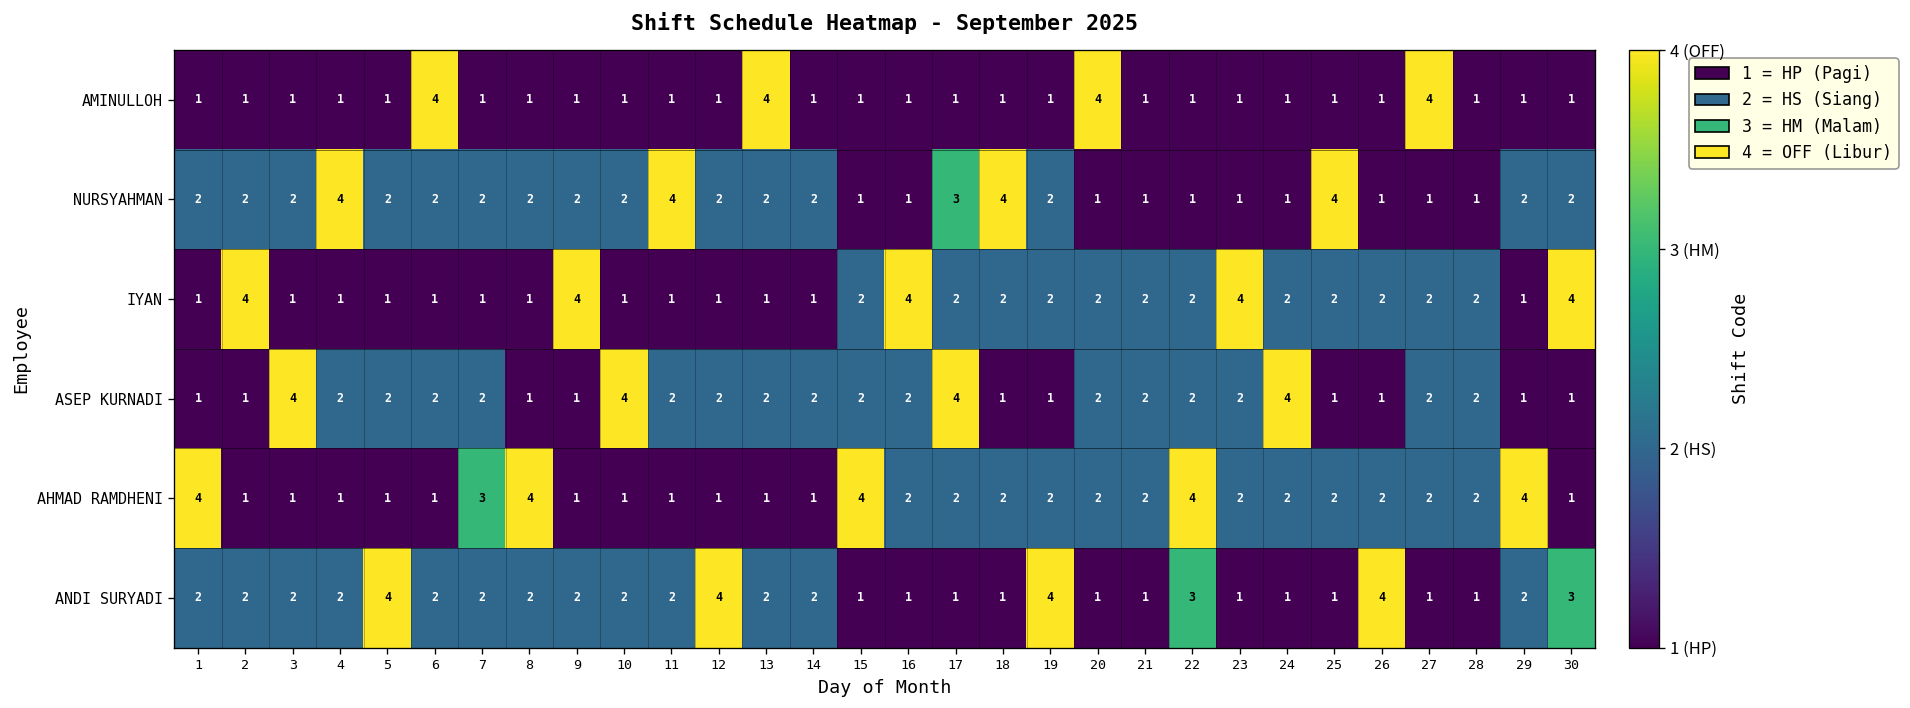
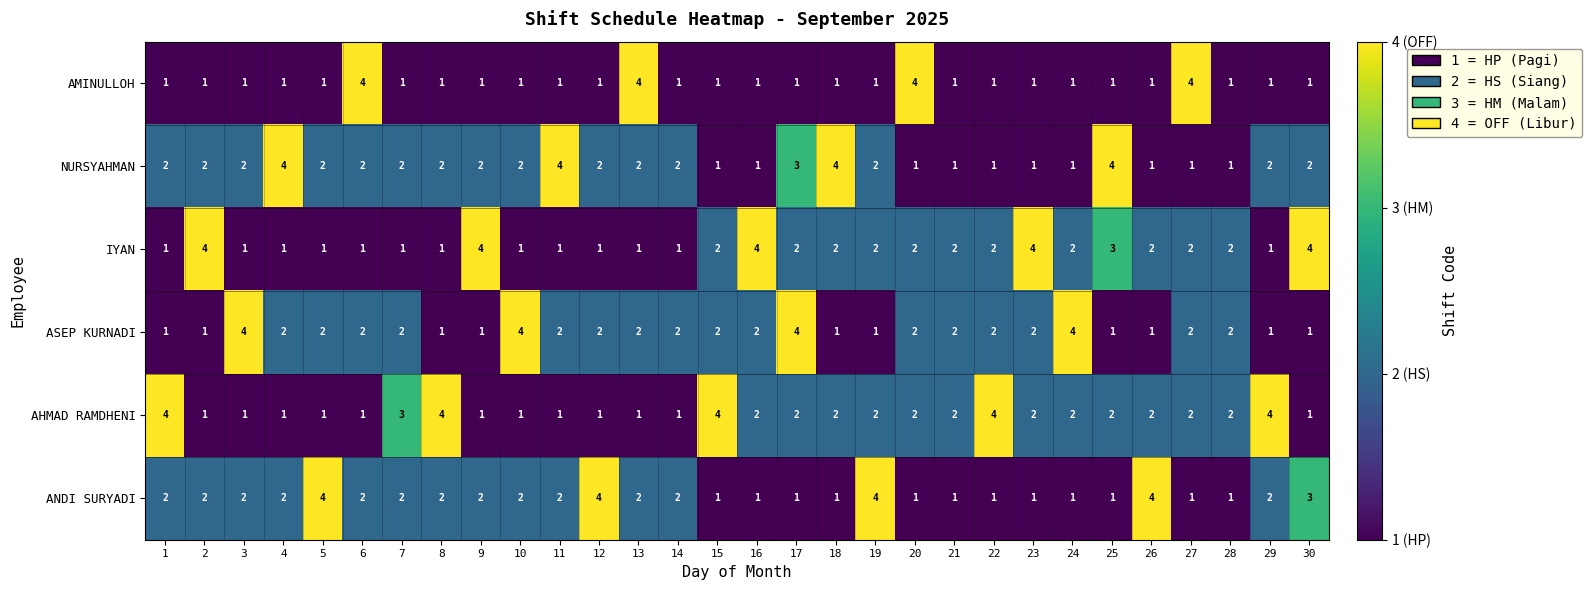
IYAN, 25: 2 -> 3
ANDI SURYADI, 22: 3 -> 1
